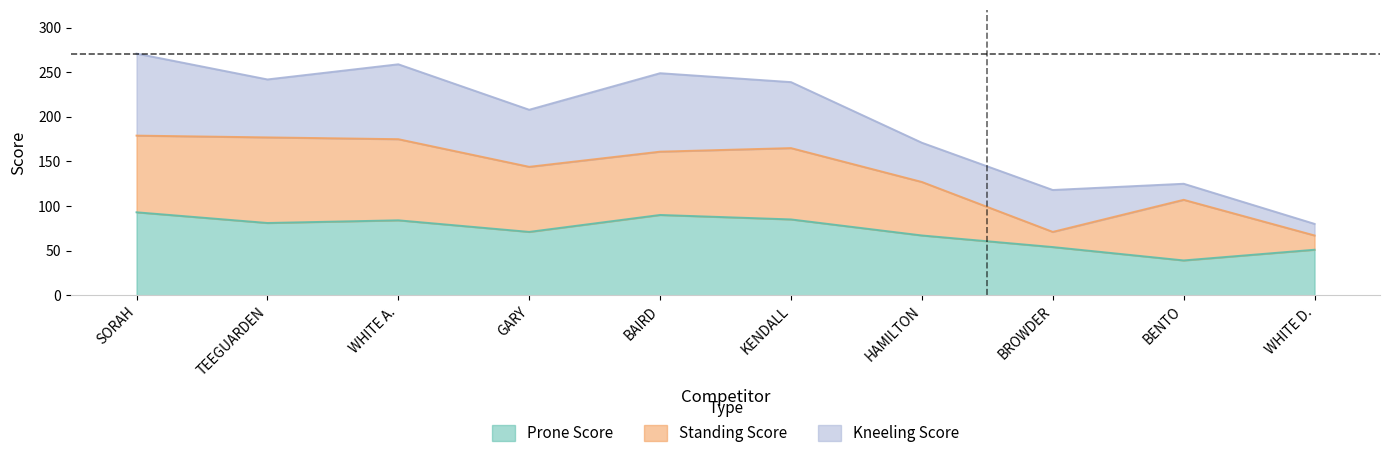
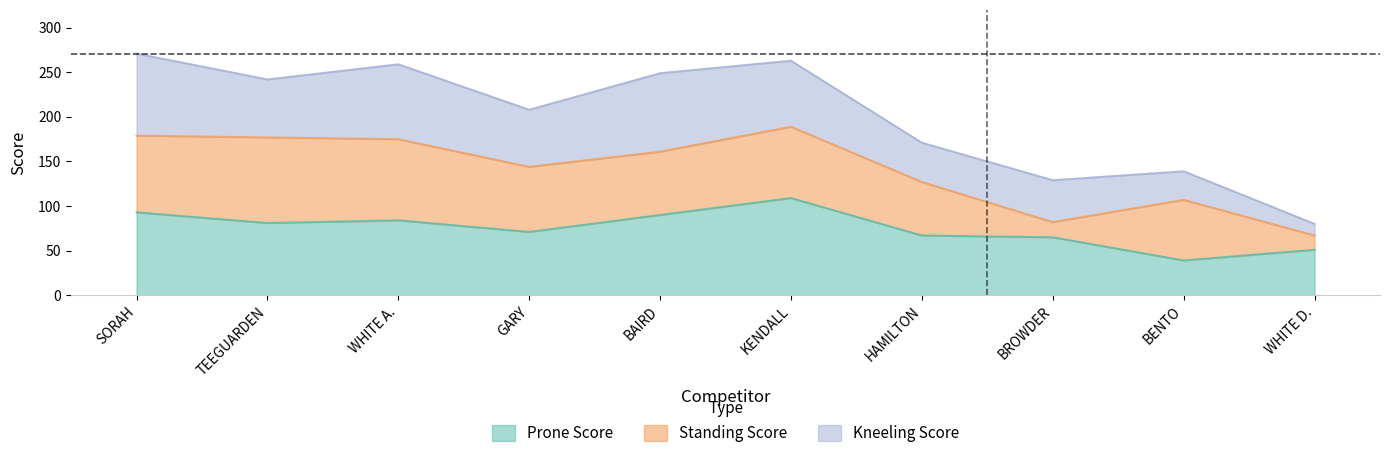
Prone Score, KENDALL: 90 -> 110
Prone Score, BROWDER: 50 -> 70
Kneeling Score, BENTO: 20 -> 30
